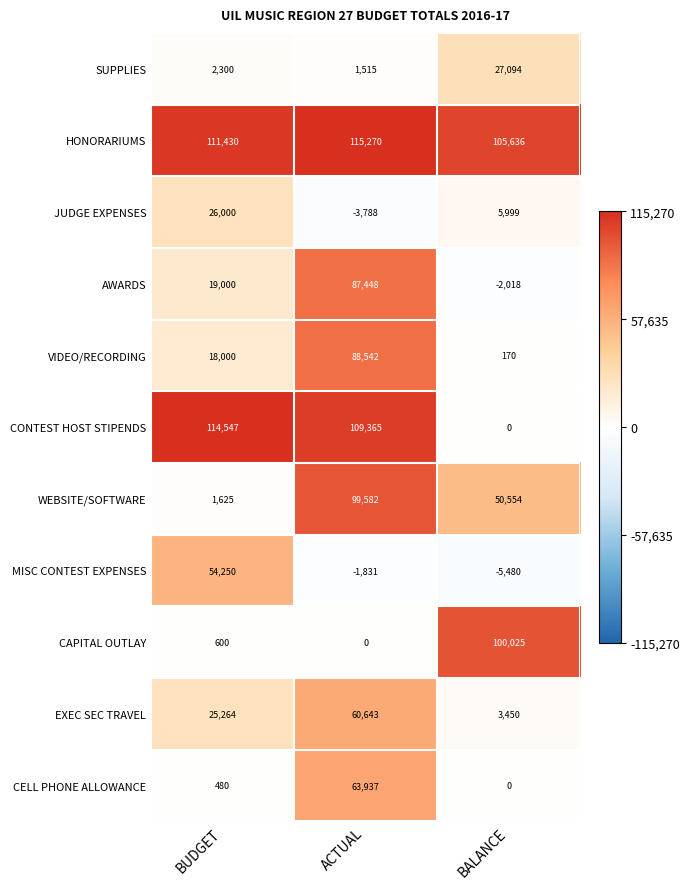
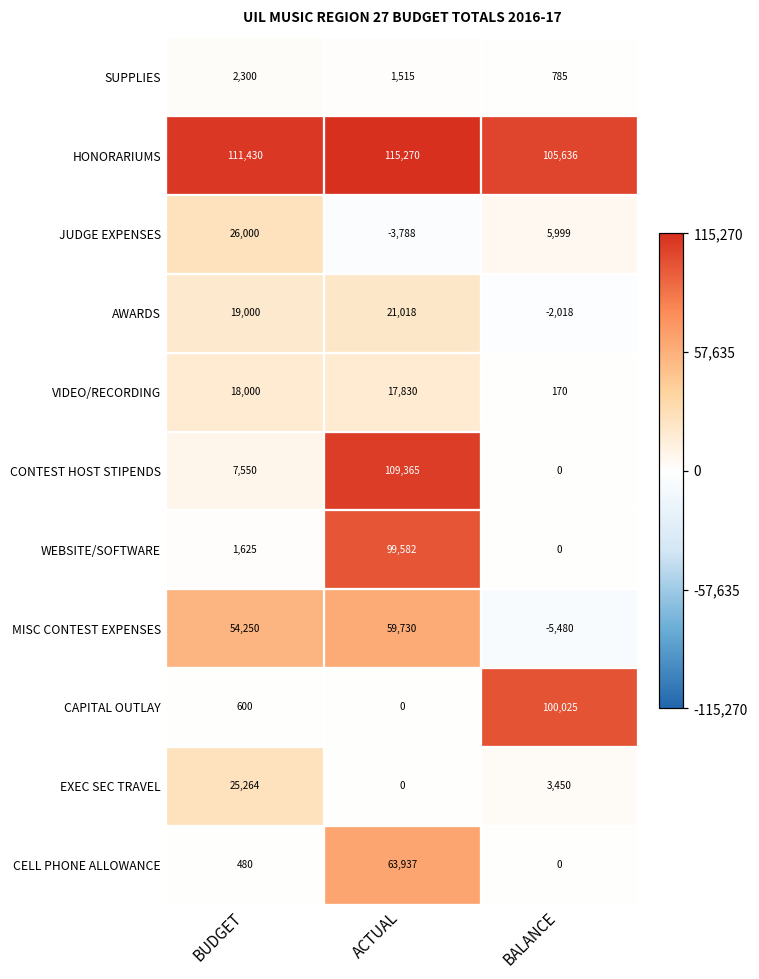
SUPPLIES, BALANCE: 27,094 -> 785
AWARDS, ACTUAL: 87,448 -> 21,018
VIDEO/RECORDING, ACTUAL: 88,542 -> 17,830
CONTEST HOST STIPENDS, BUDGET: 114,547 -> 7,550
WEBSITE/SOFTWARE, BALANCE: 50,554 -> 0
MISC CONTEST EXPENSES, ACTUAL: -1,831 -> 59,730
EXEC SEC TRAVEL, ACTUAL: 60,643 -> 0
